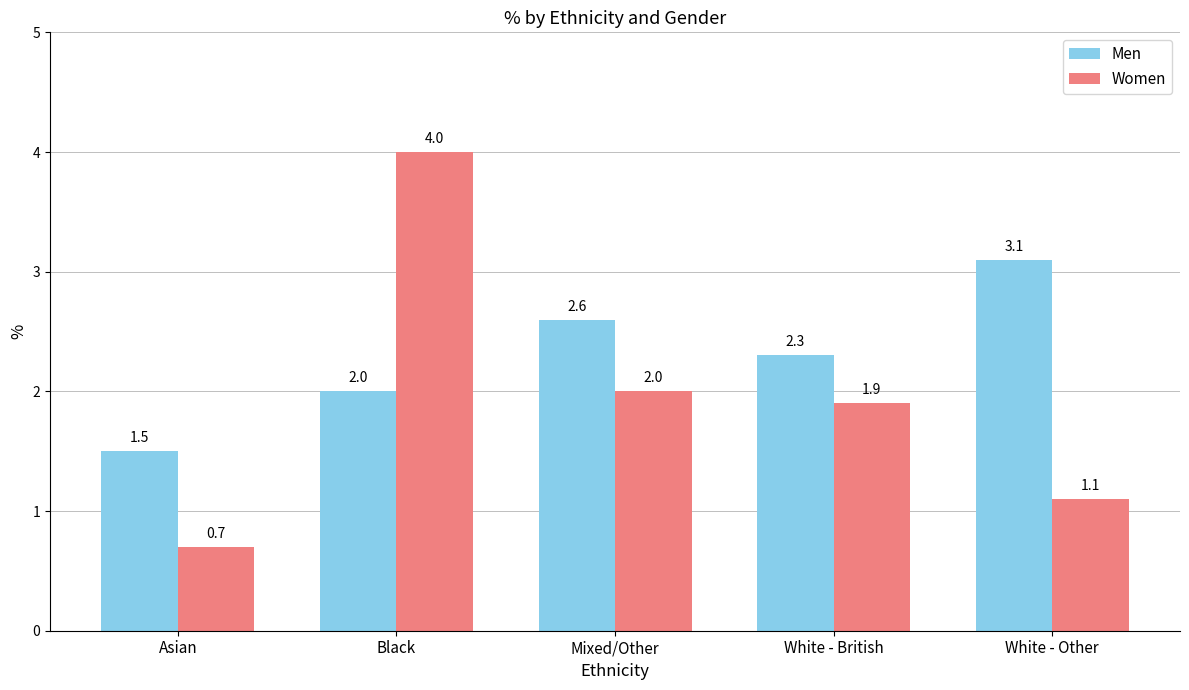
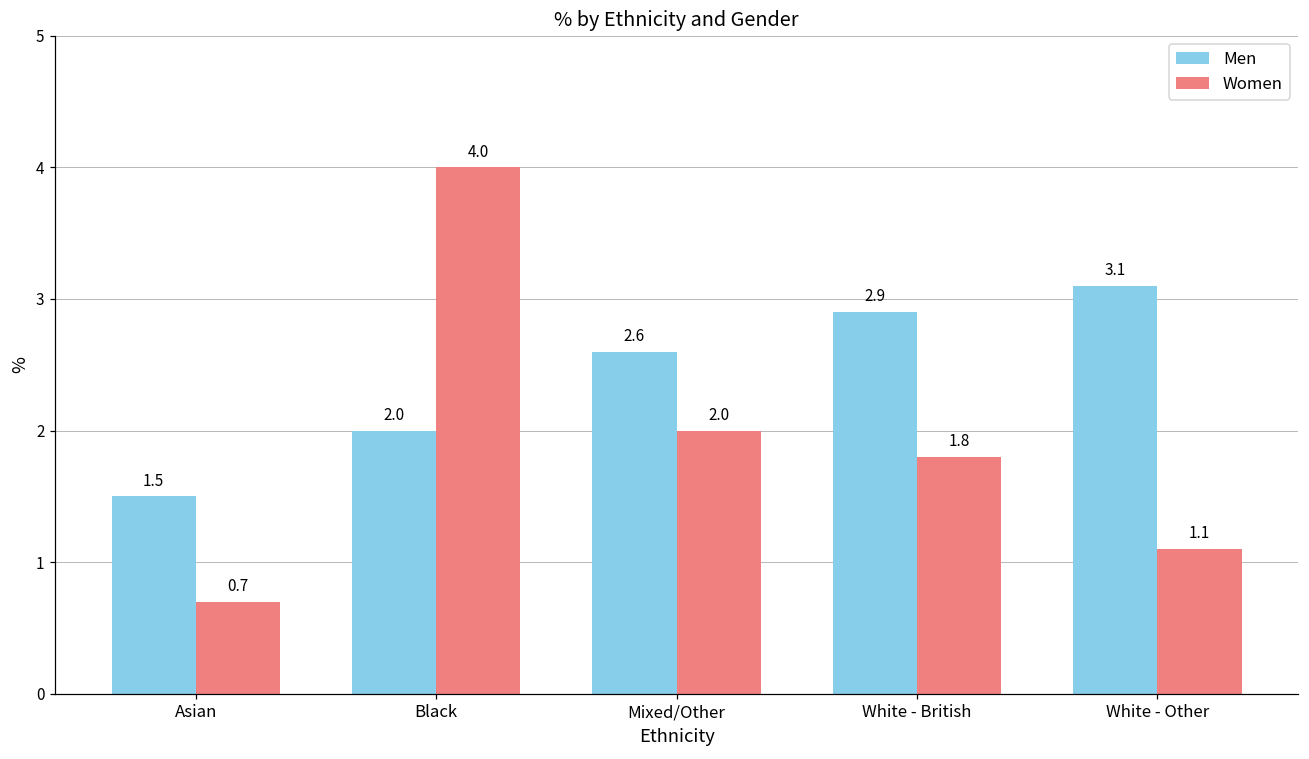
Men, White - British: 2.3 -> 2.9
Women, White - British: 1.9 -> 1.8
